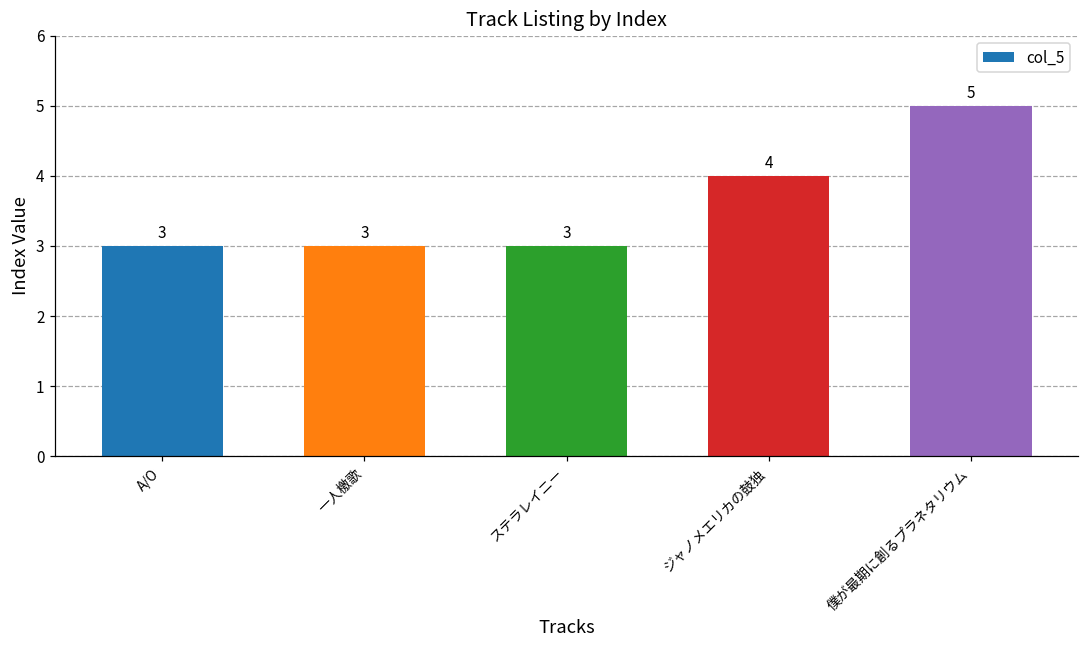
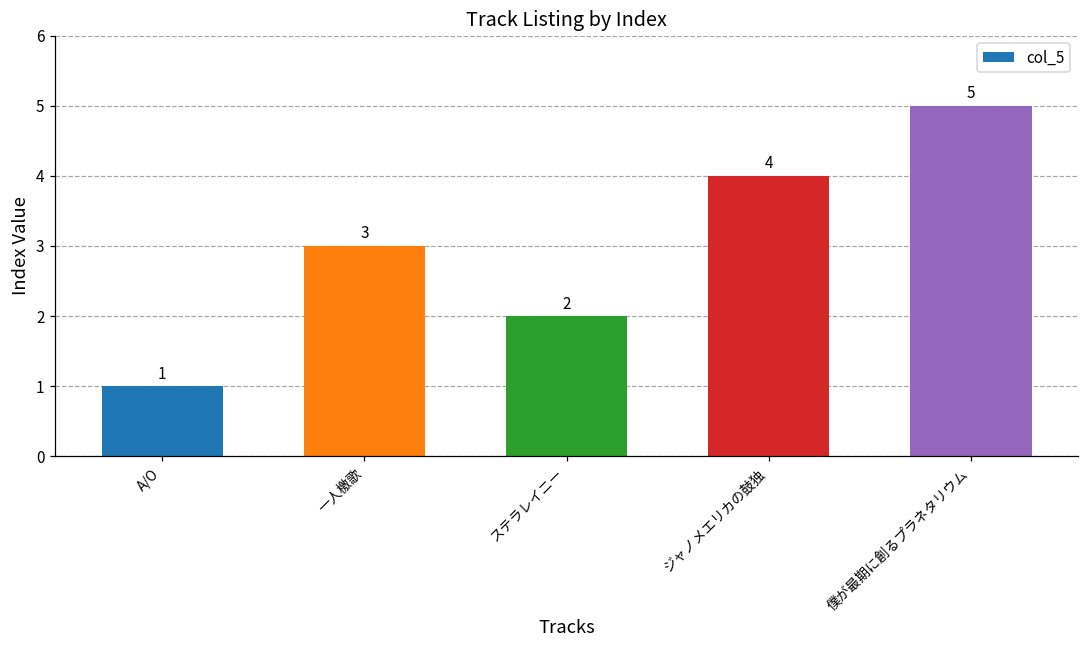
A/O: 3 -> 1
ステラレイニー: 3 -> 2
